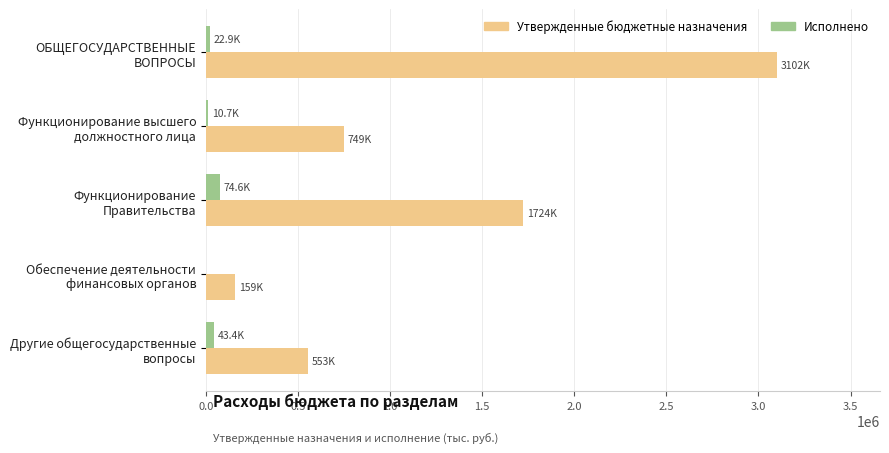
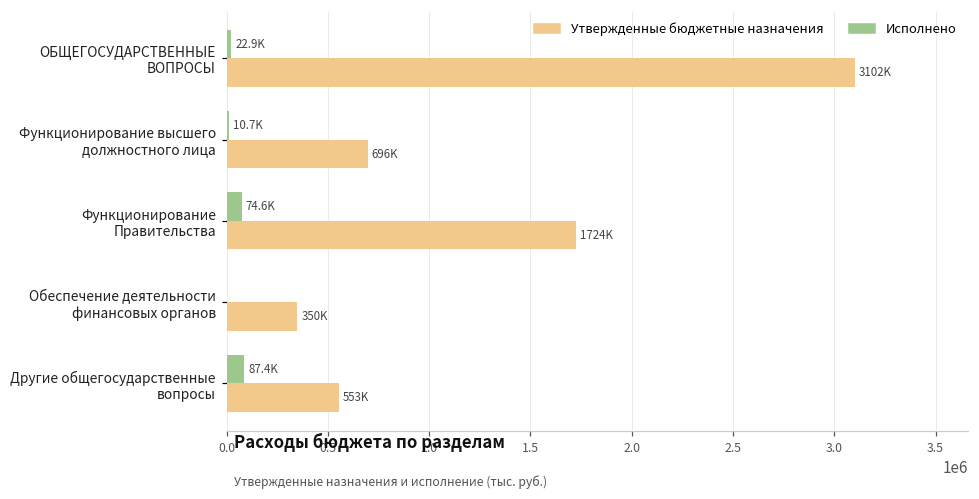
Утвержденные бюджетные назначения, Функционирование высшего должностного лица: 749K -> 696K
Утвержденные бюджетные назначения, Обеспечение деятельности финансовых органов: 159K -> 350K
Исполнено, Другие общегосударственные вопросы: 43.4K -> 87.4K
